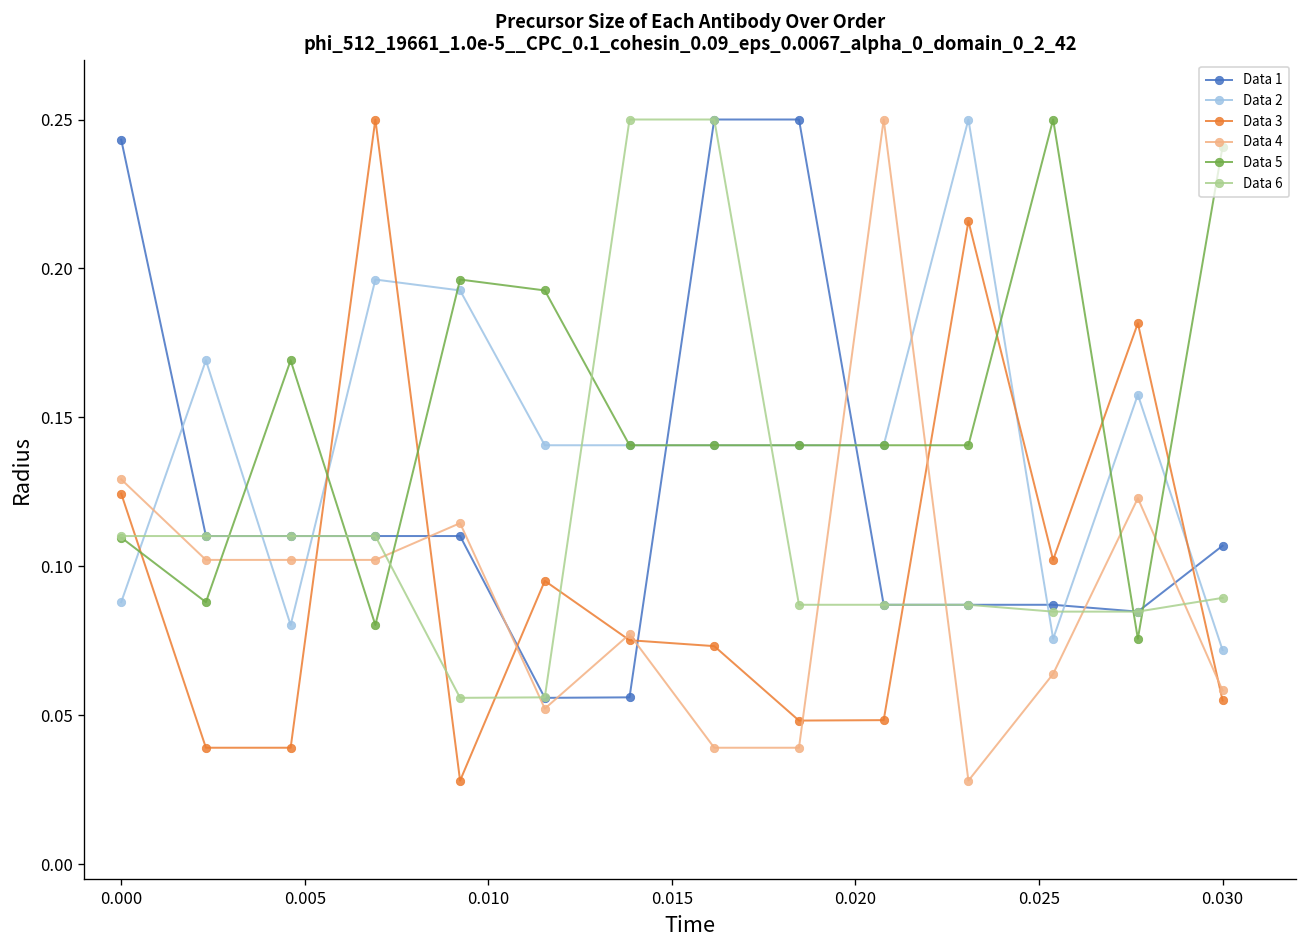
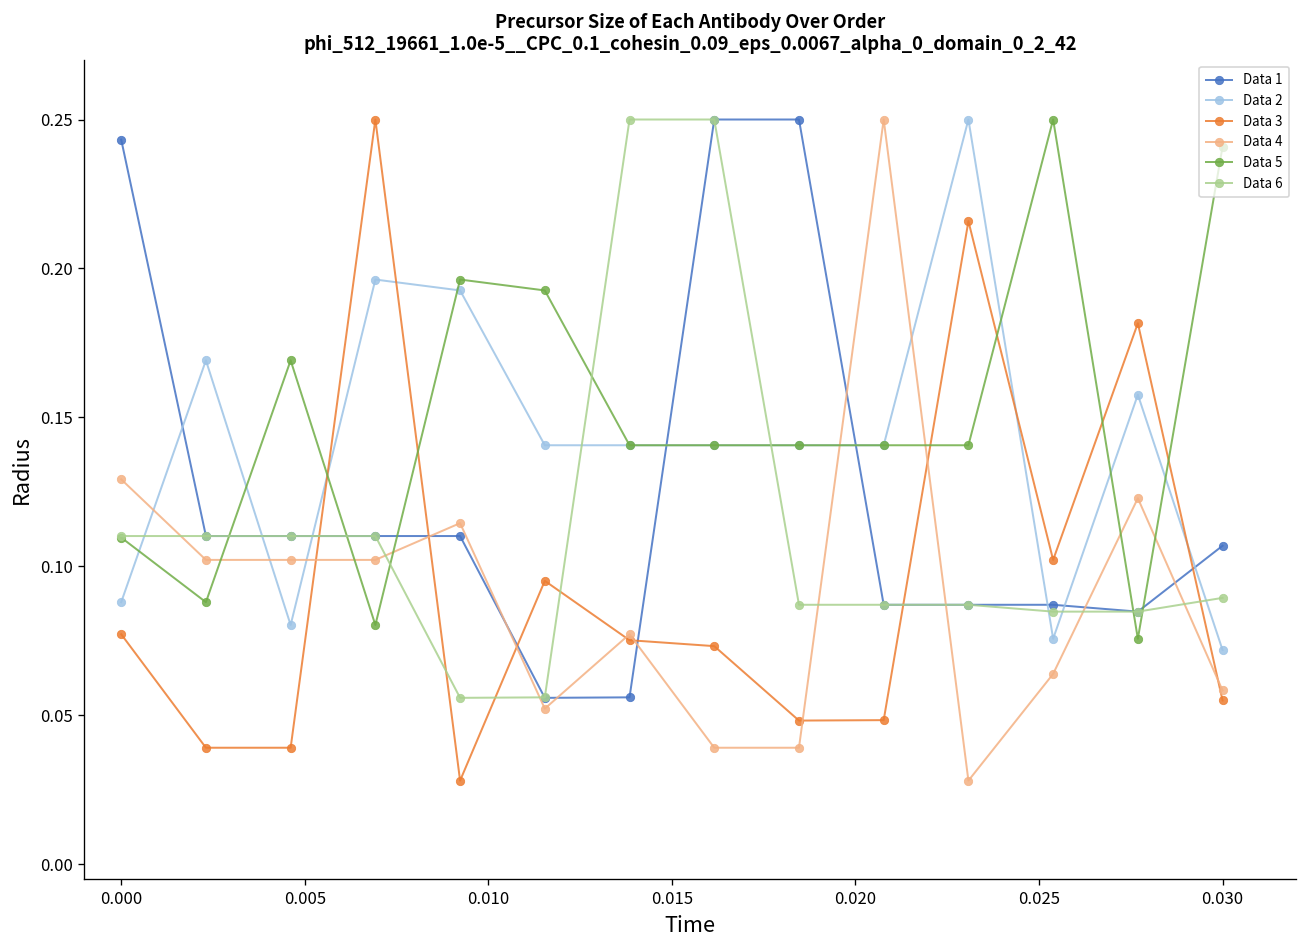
Data 3, 0.000: 0.124 -> 0.077
